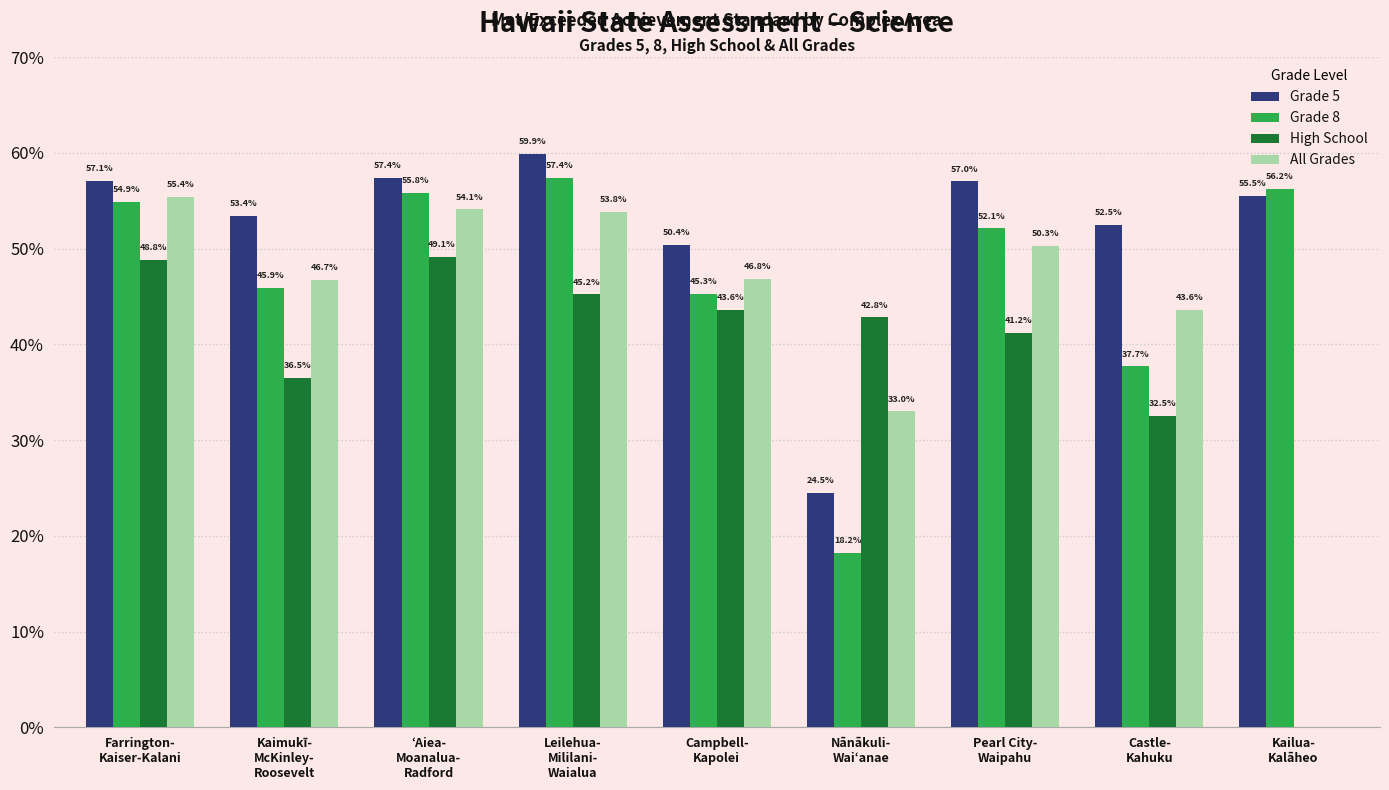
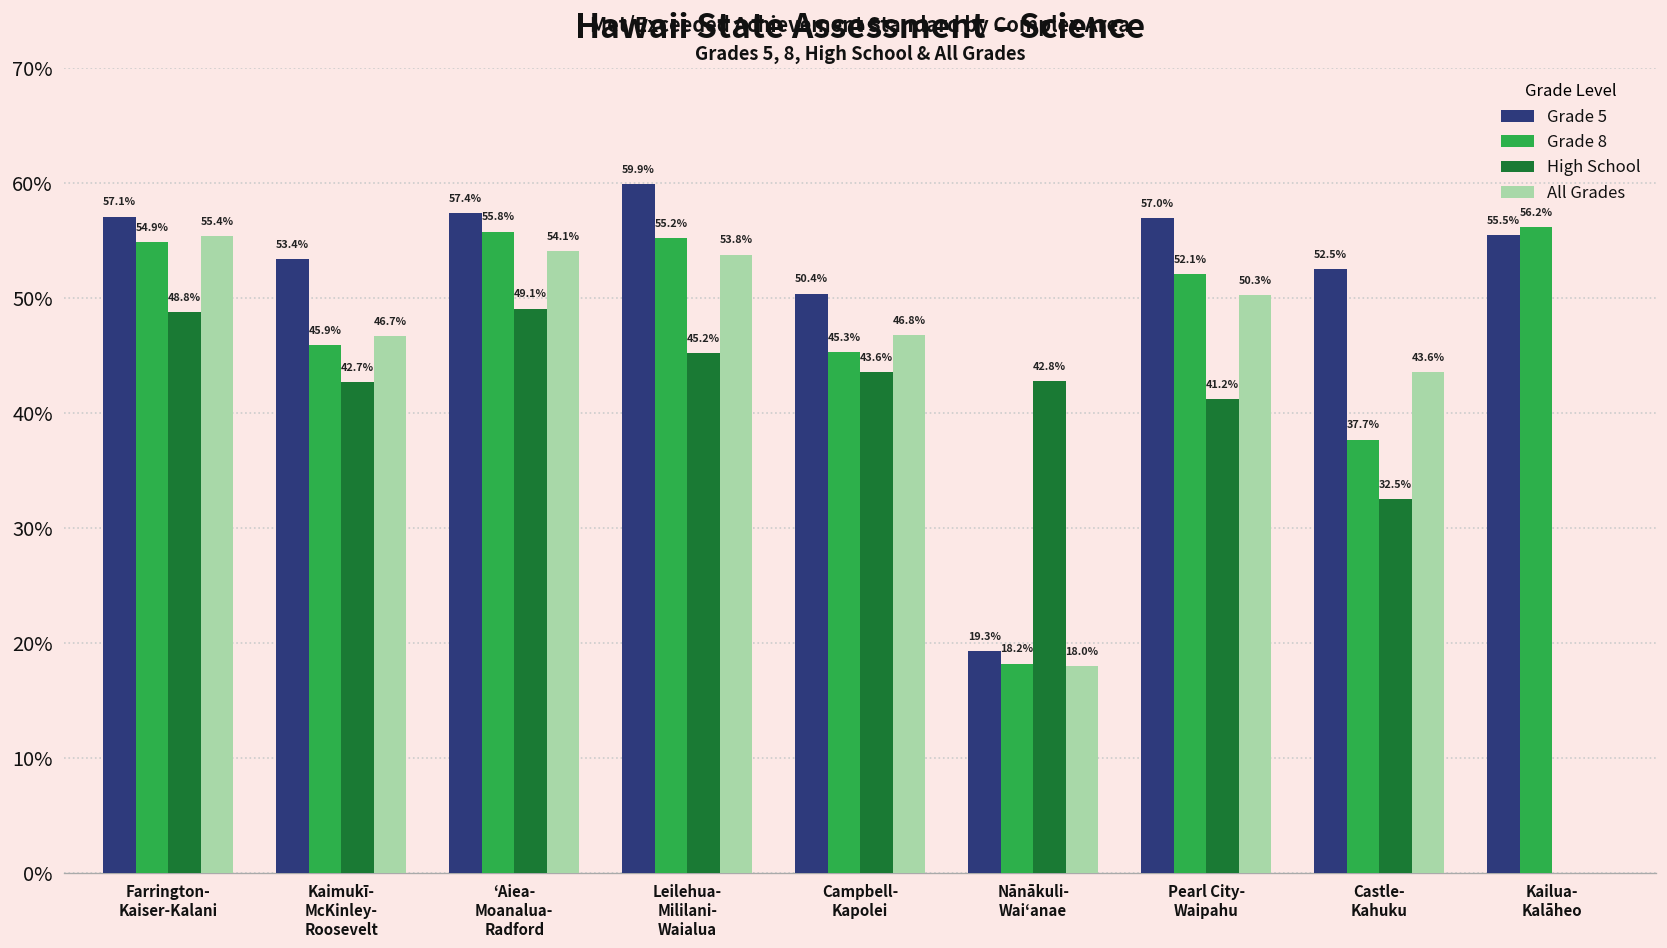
High School, Kaimukī- McKinley- Roosevelt: 36.5% -> 42.7%
Grade 8, Leilehua- Mililani- Waialua: 57.4% -> 55.2%
Grade 5, Nānākuli- Waiʻanae: 24.5% -> 19.3%
All Grades, Nānākuli- Waiʻanae: 33.0% -> 18.0%
